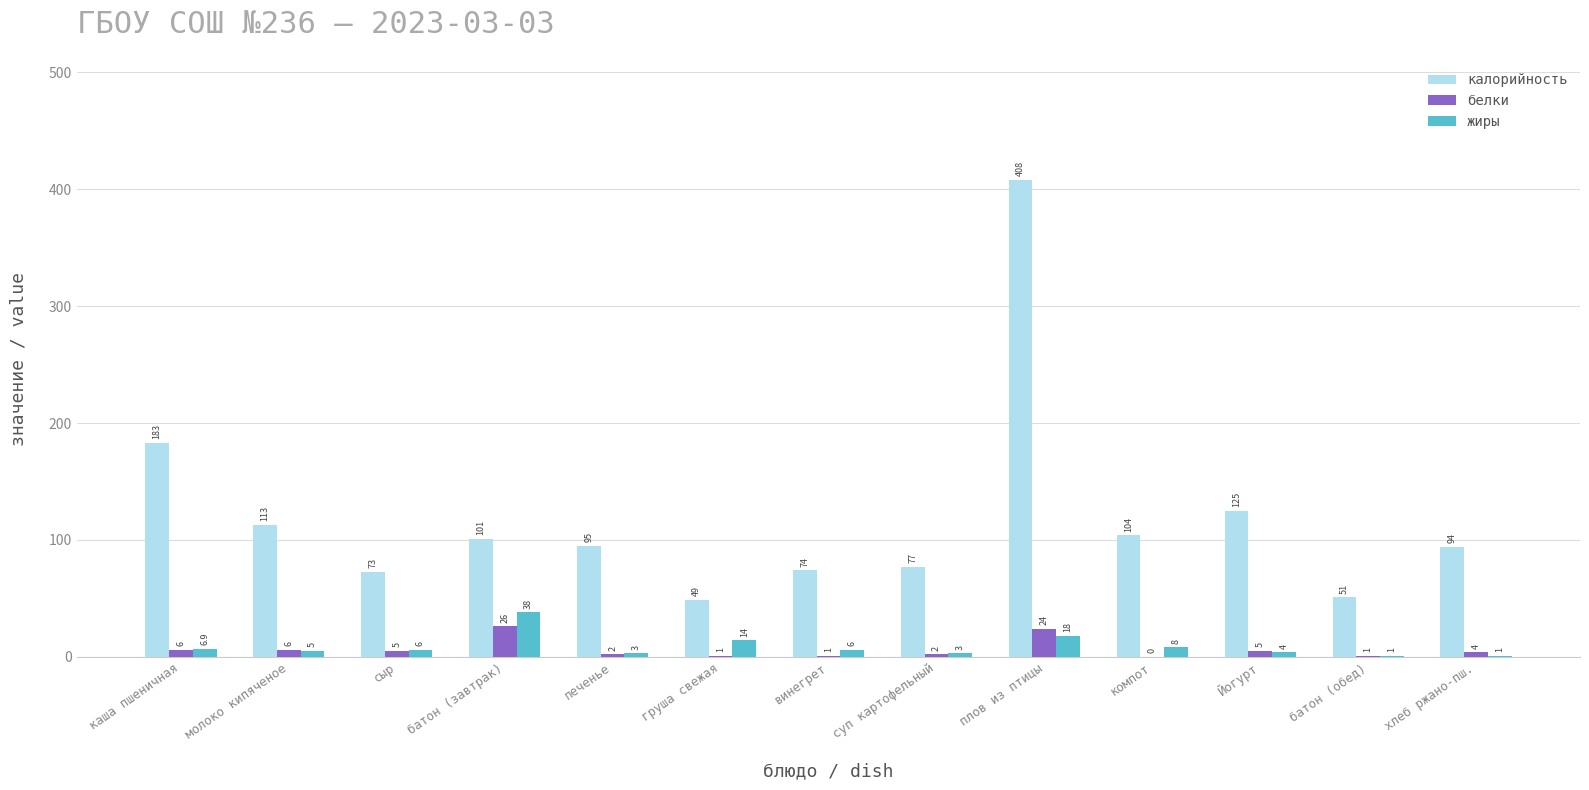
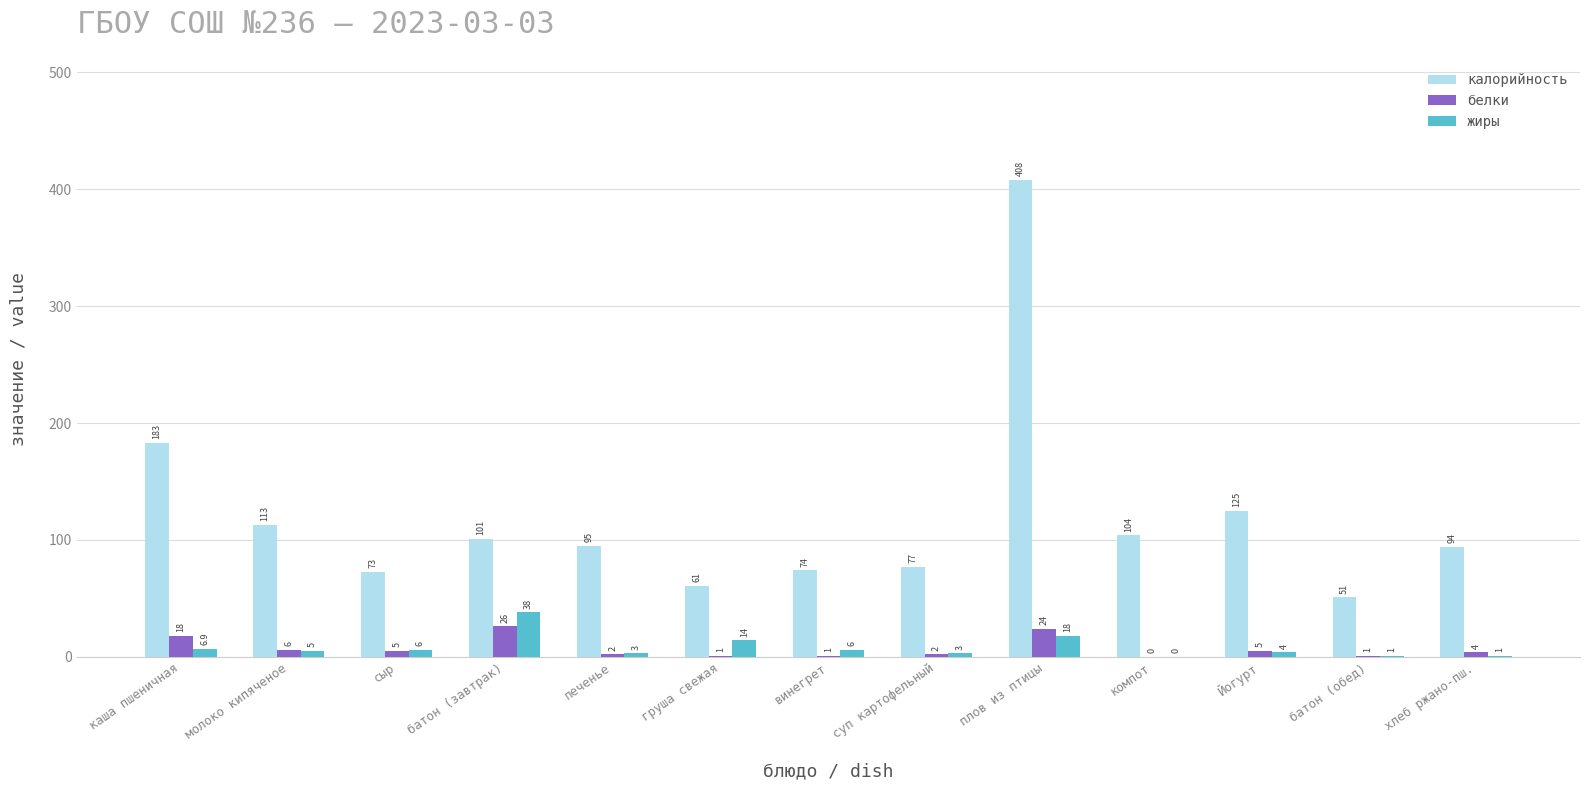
белки, каша пшеничная: 6 -> 18
калорийность, груша свежая: 49 -> 61
жиры, компот: 8 -> 0
